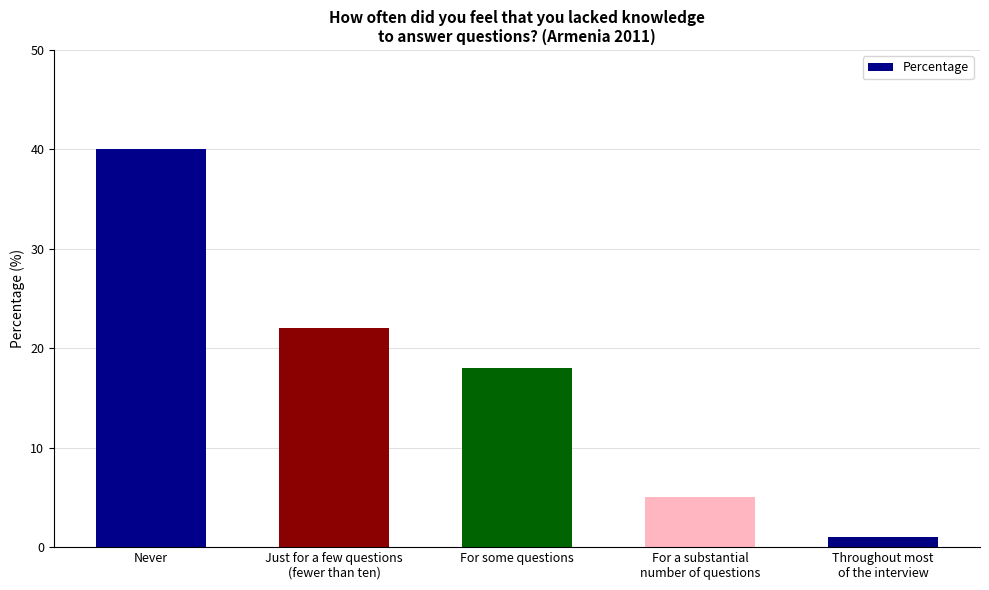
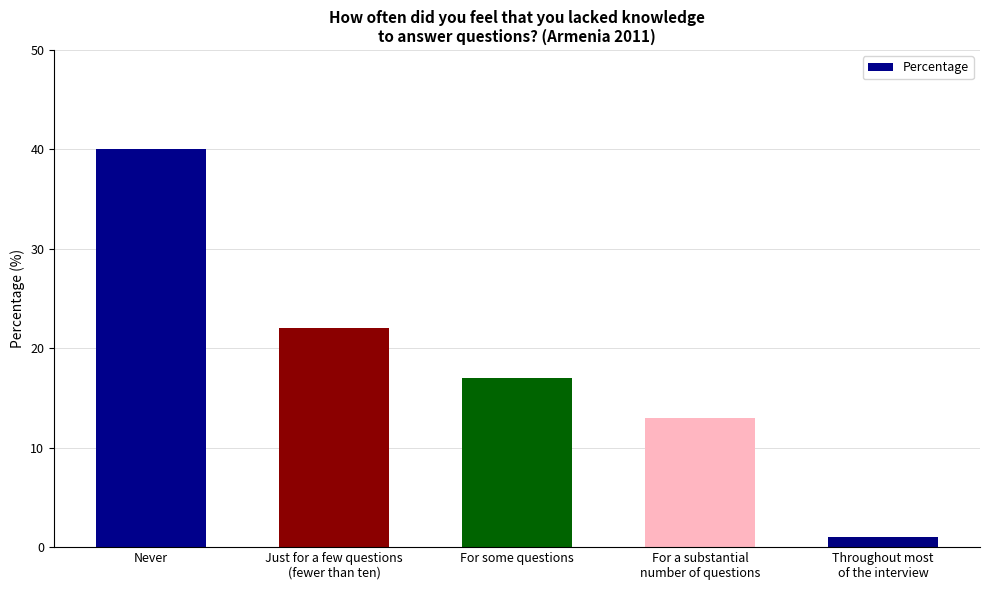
For some questions: 18 -> 17
For a substantial number of questions: 5 -> 13
